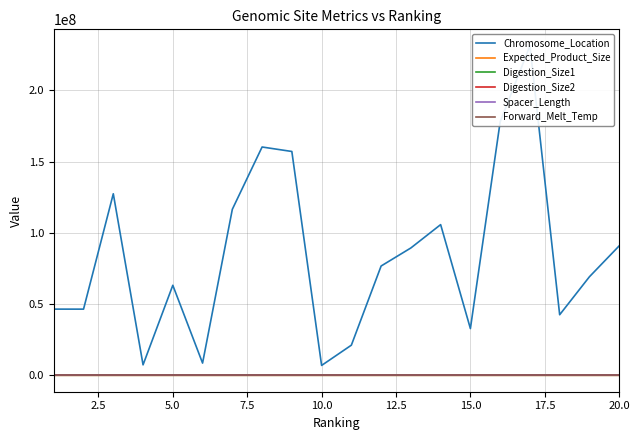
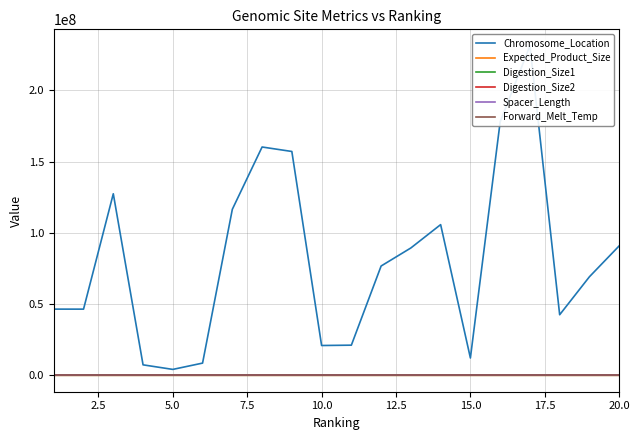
Chromosome_Location, 5.0: 63000000 -> 4000000
Chromosome_Location, 10.0: 7000000 -> 21000000
Chromosome_Location, 15.0: 33000000 -> 12000000
